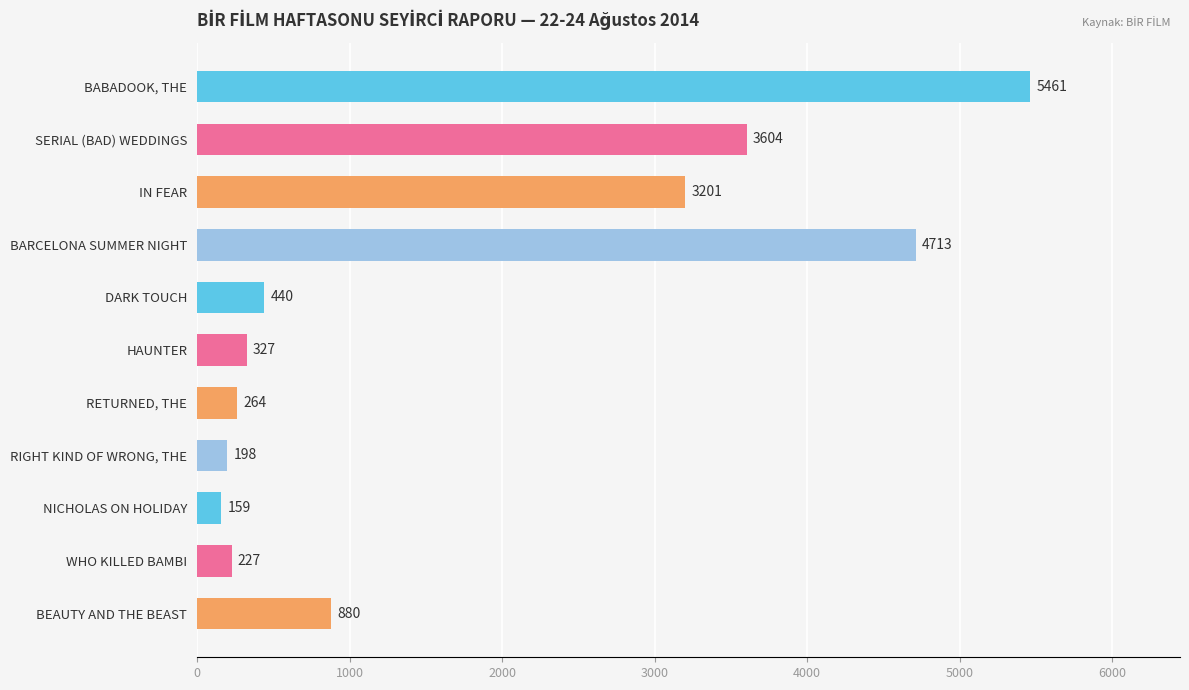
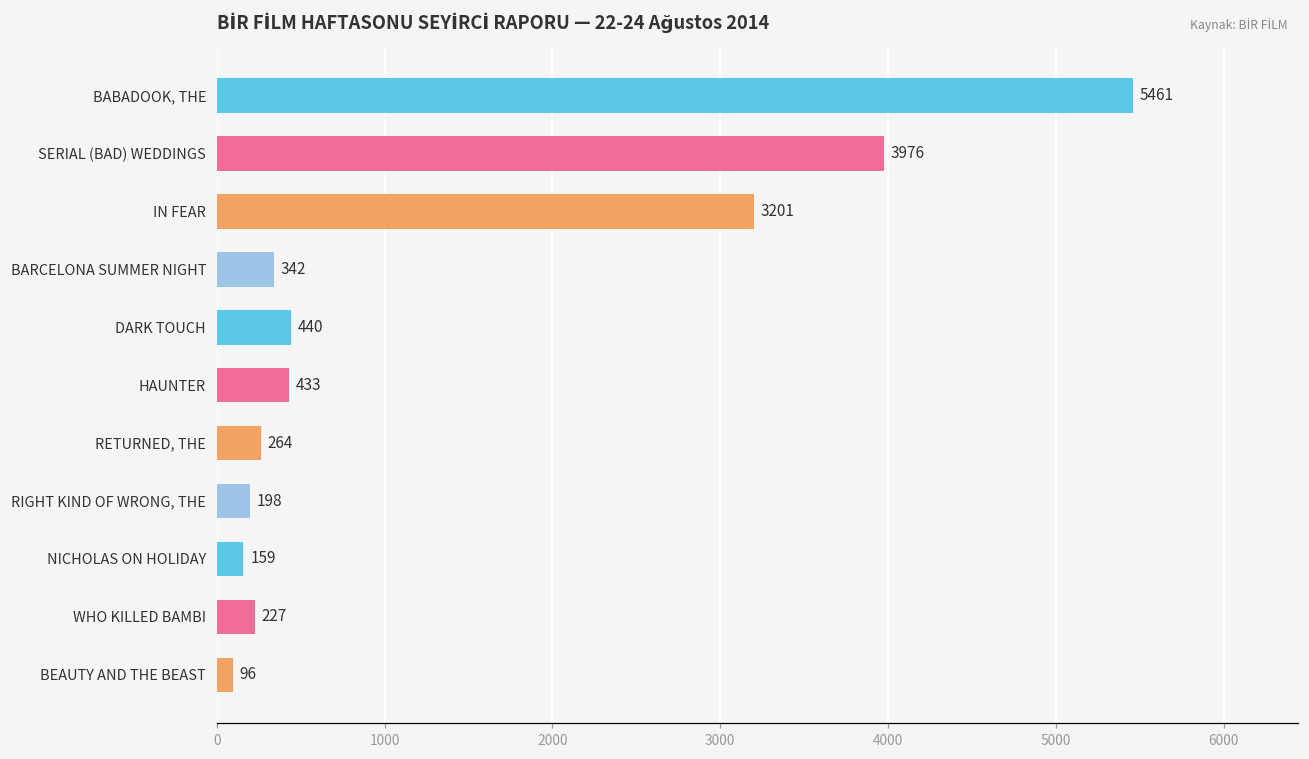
SERIAL (BAD) WEDDINGS: 3604 -> 3976
BARCELONA SUMMER NIGHT: 4713 -> 342
HAUNTER: 327 -> 433
BEAUTY AND THE BEAST: 880 -> 96
